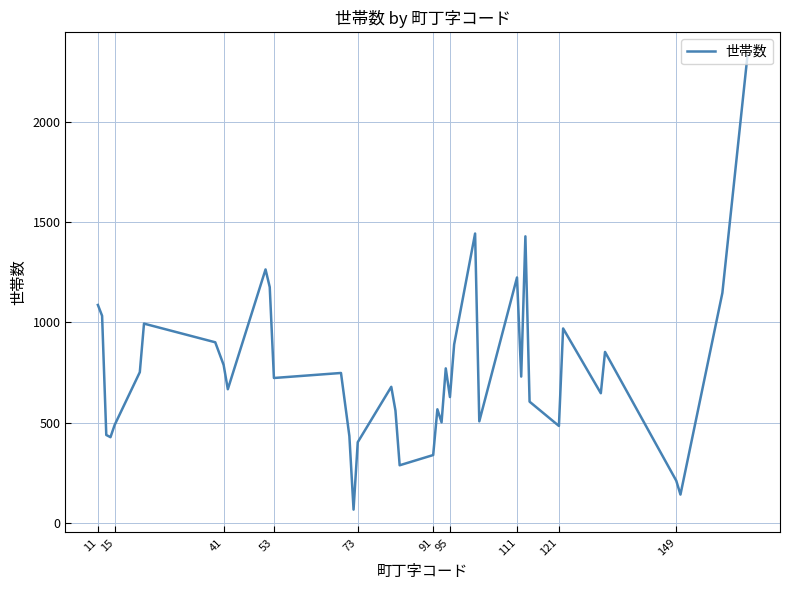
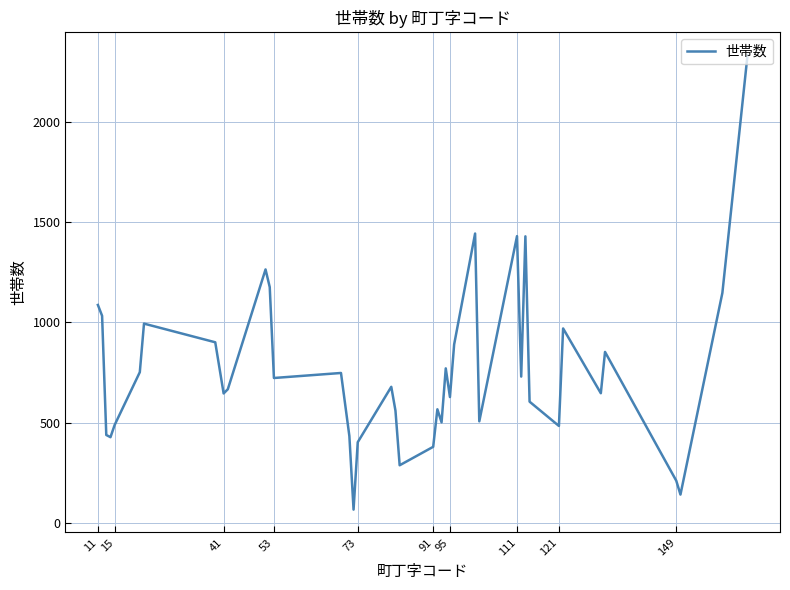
41: 790 -> 650
91: 340 -> 380
111: 1220 -> 1430
